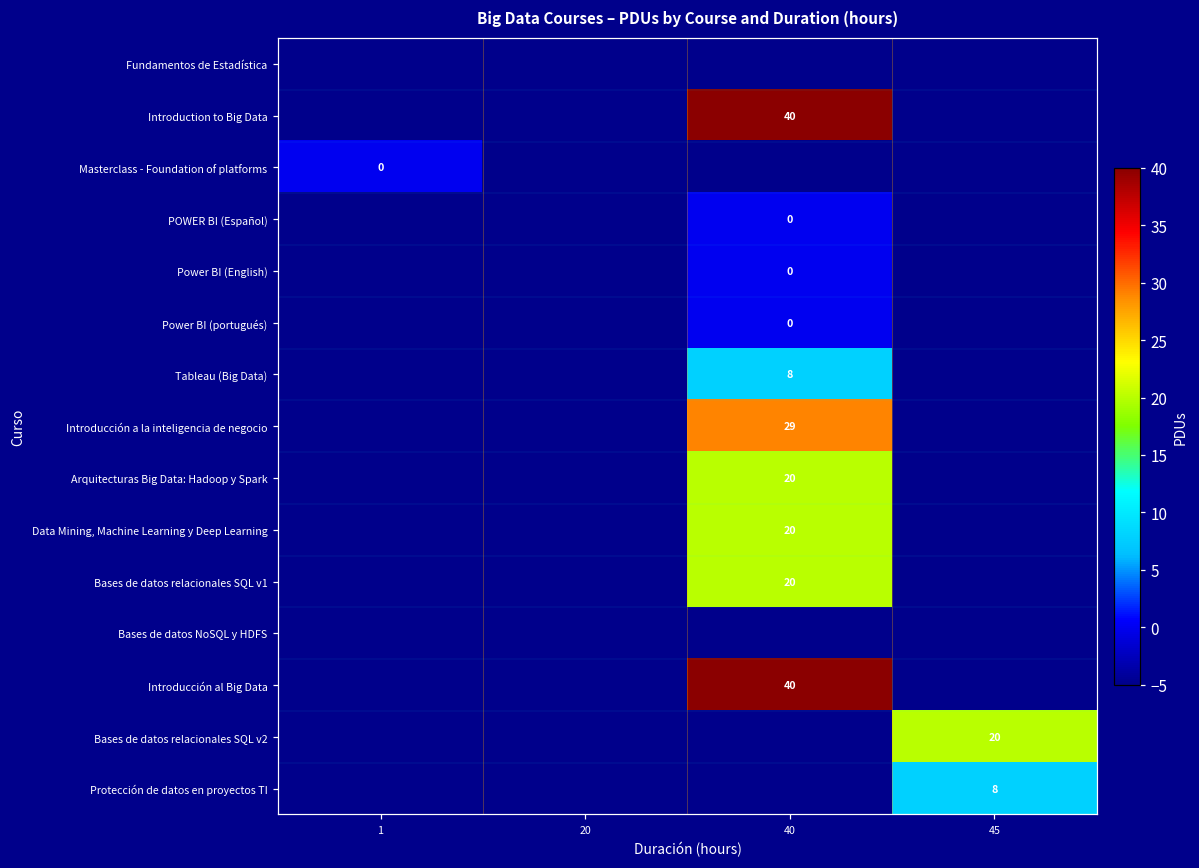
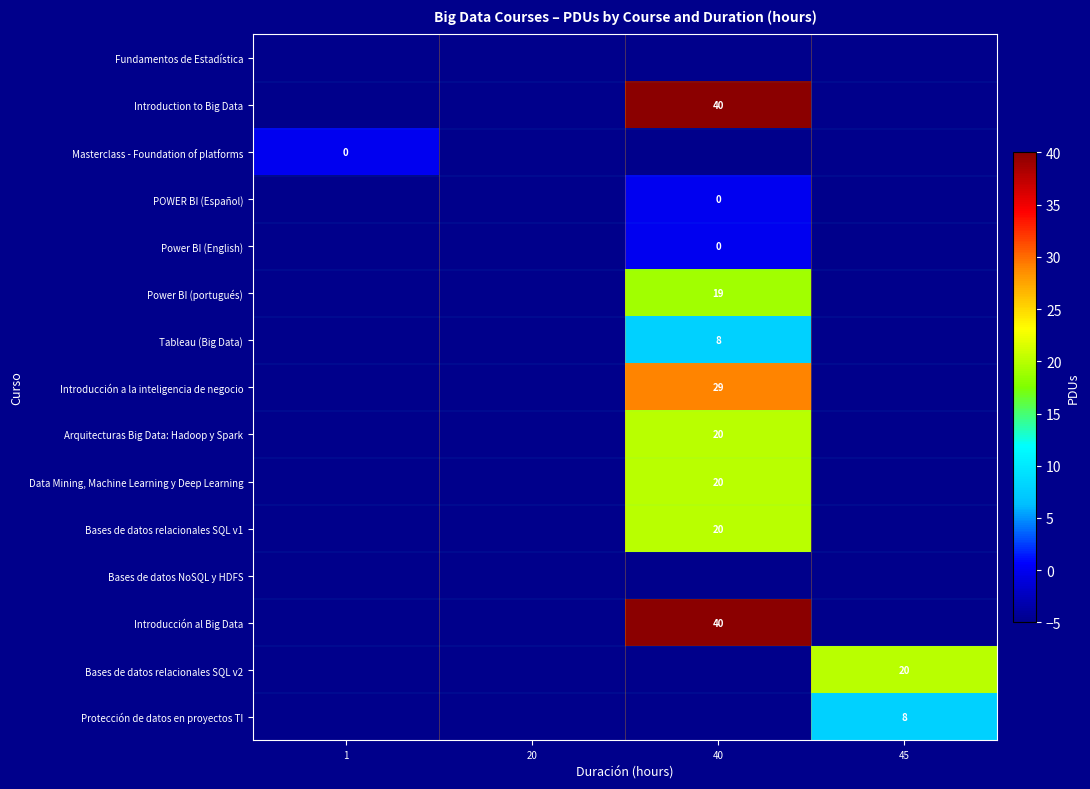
Power BI (portugués), 40: 0 -> 19
